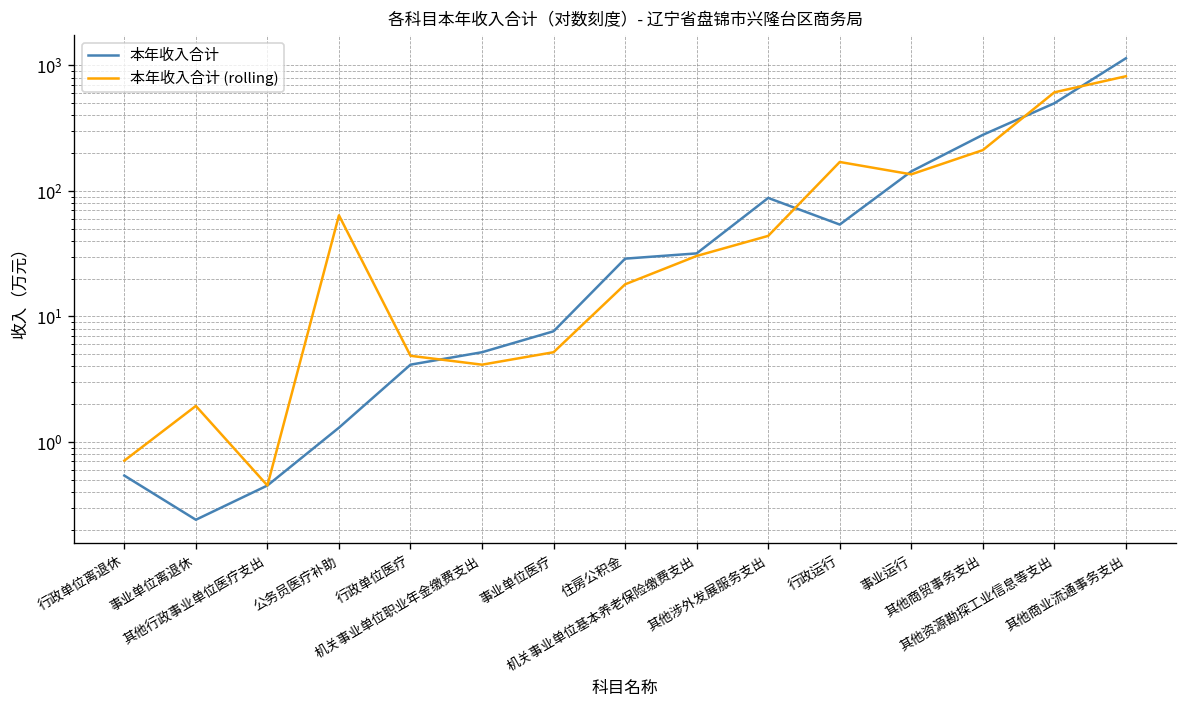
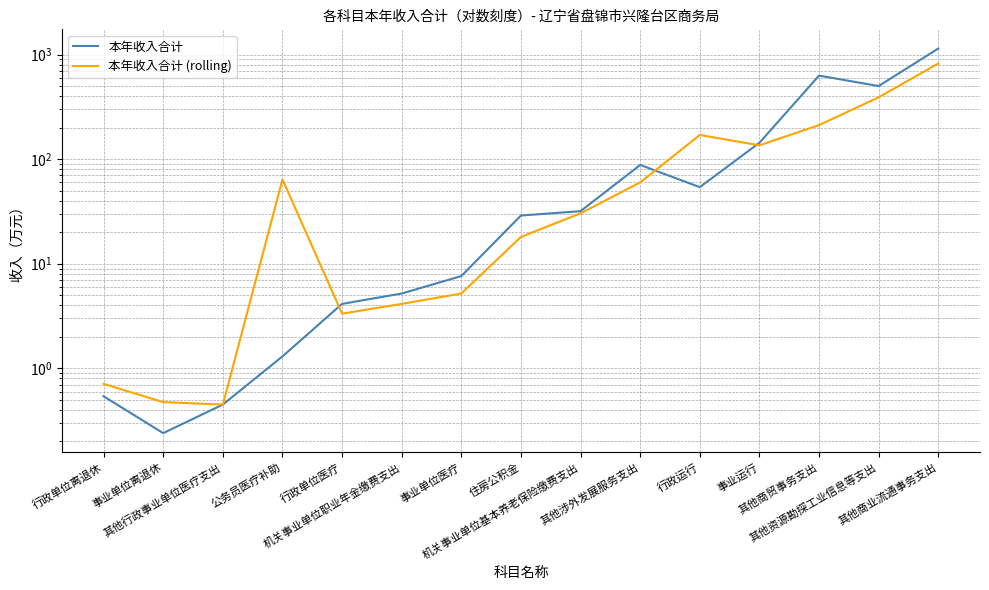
本年收入合计 (rolling), 事业单位离退休: 1.9 -> 0.5
本年收入合计 (rolling), 行政单位医疗: 5 -> 3.3
本年收入合计 (rolling), 其他涉外发展服务支出: 44 -> 60
本年收入合计, 其他商贸事务支出: 280 -> 600
本年收入合计 (rolling), 其他资源勘探工业信息等支出: 600 -> 390
